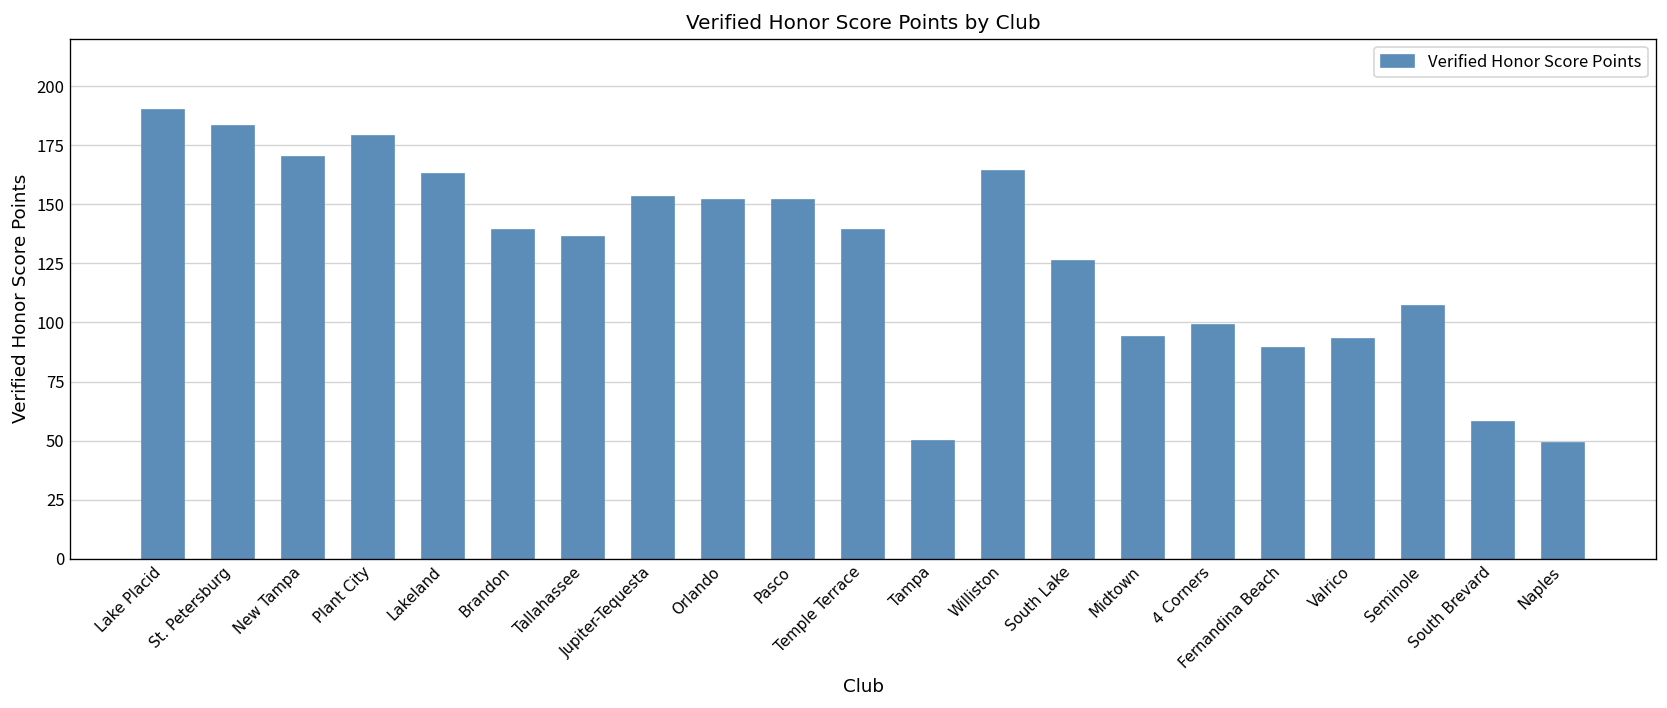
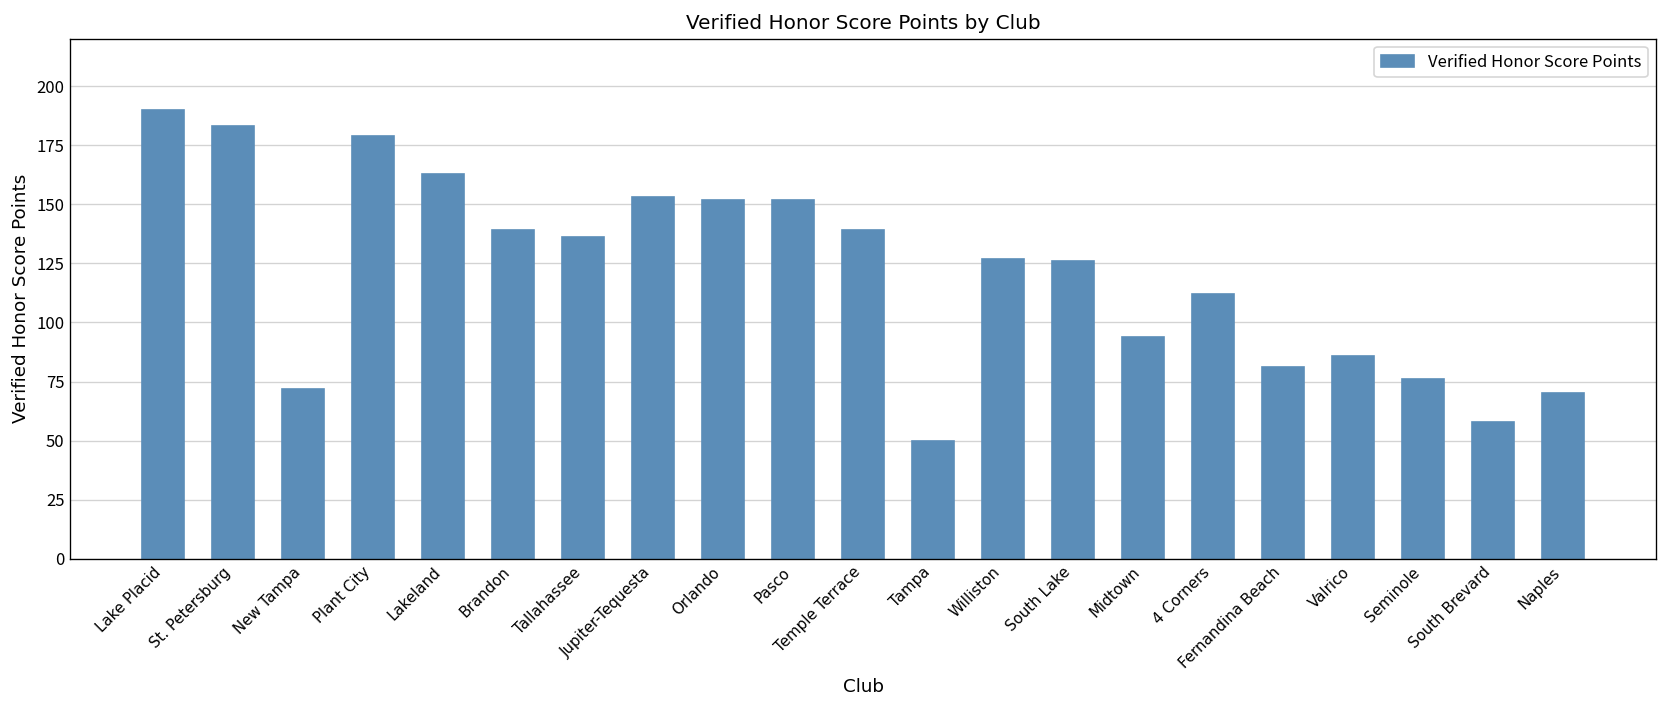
New Tampa: 170 -> 72
Williston: 164 -> 127
4 Corners: 99 -> 112
Fernandina Beach: 89 -> 81
Valrico: 93 -> 86
Seminole: 107 -> 76
Naples: 49 -> 70
